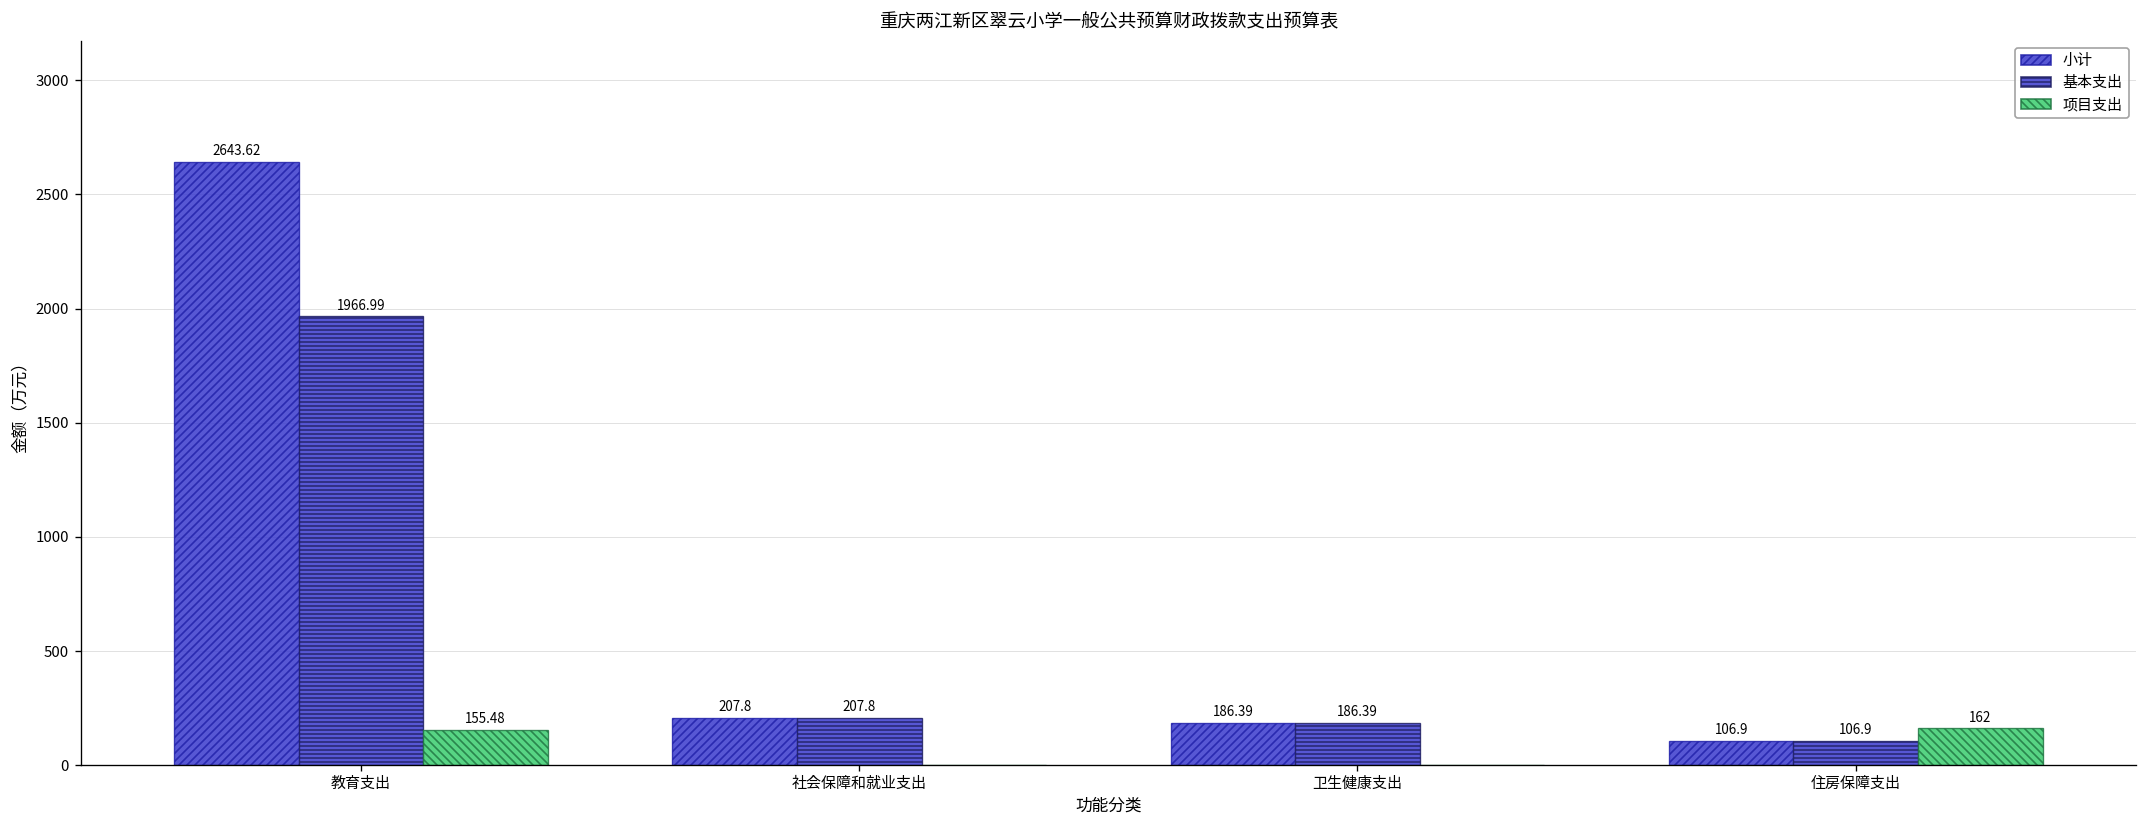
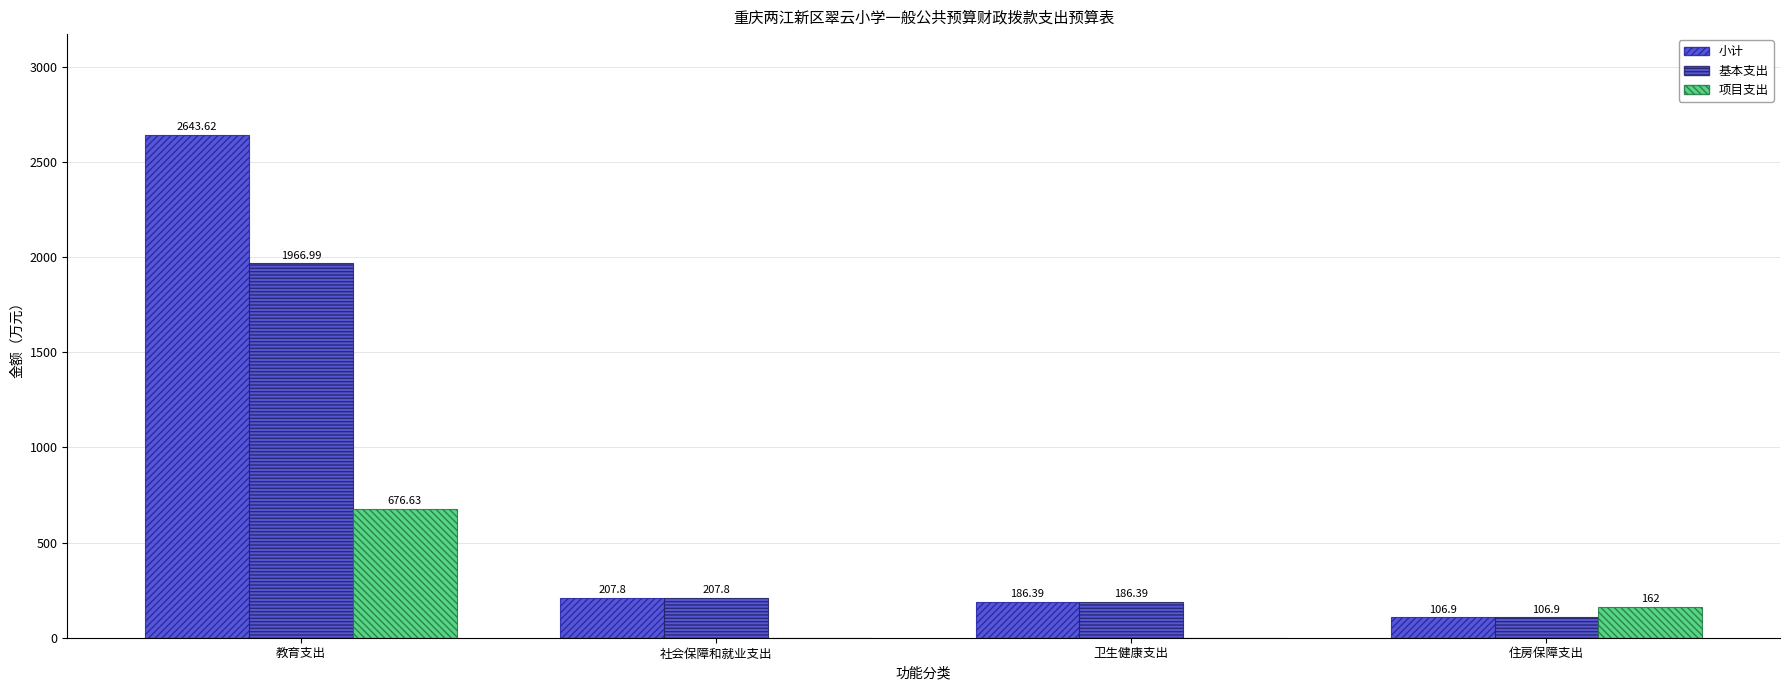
项目支出, 教育支出: 155.48 -> 676.63
